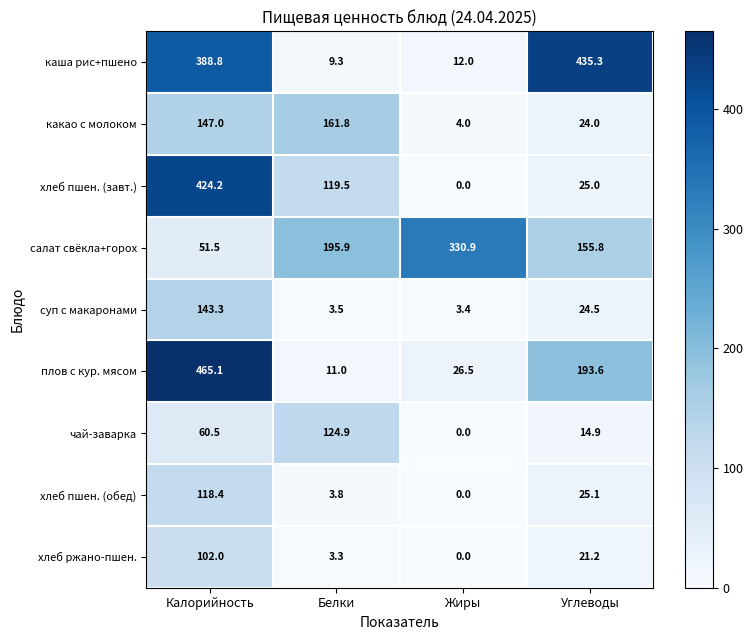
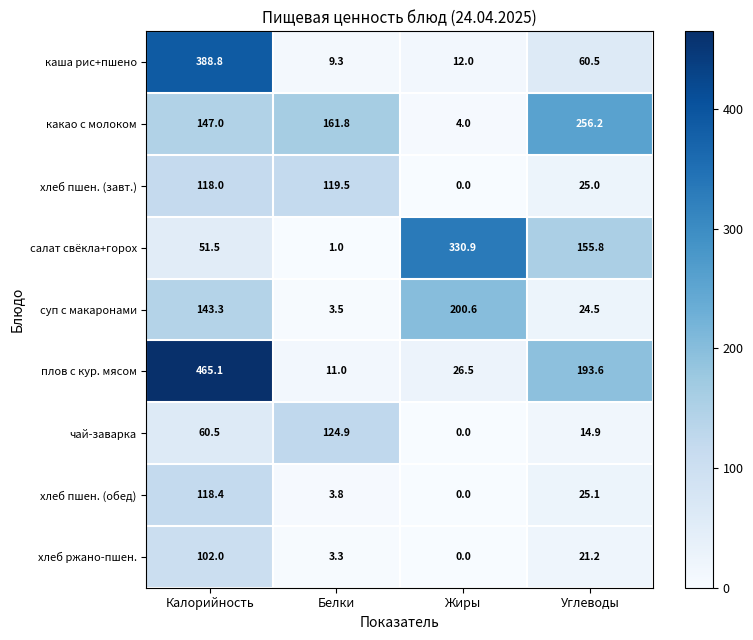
каша рис+пшено, Углеводы: 435.3 -> 60.5
какао с молоком, Углеводы: 24.0 -> 256.2
хлеб пшен. (завт.), Калорийность: 424.2 -> 118.0
салат свёкла+горох, Белки: 195.9 -> 1.0
суп с макаронами, Жиры: 3.4 -> 200.6
